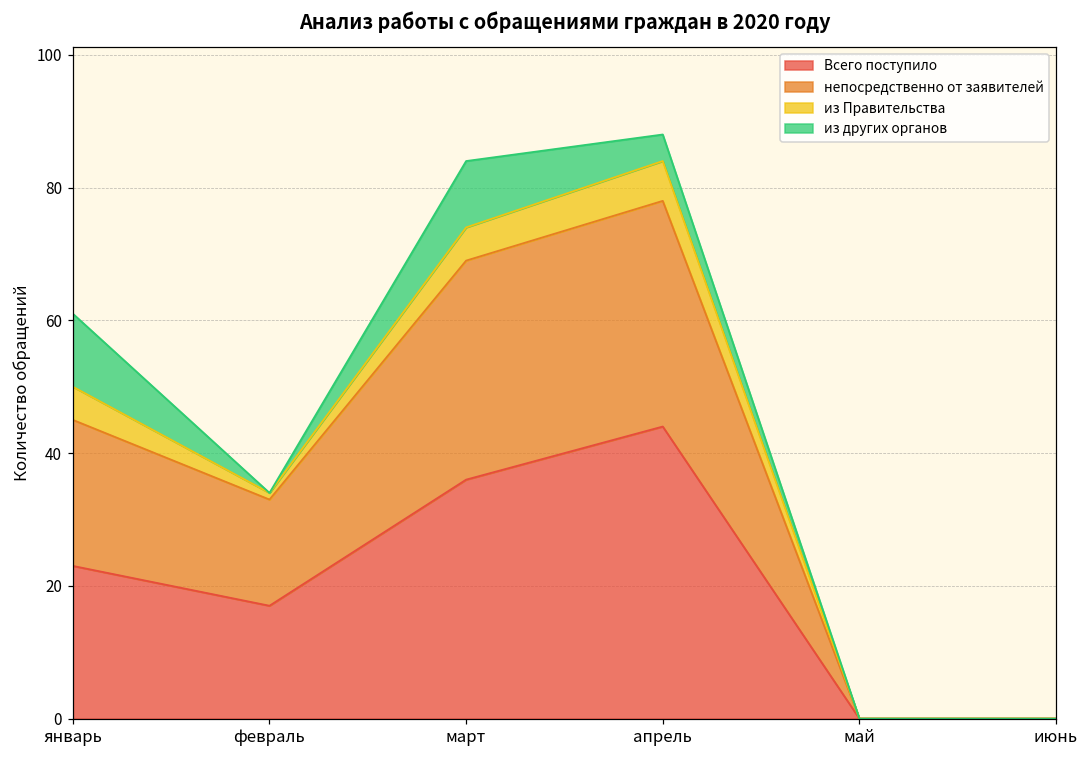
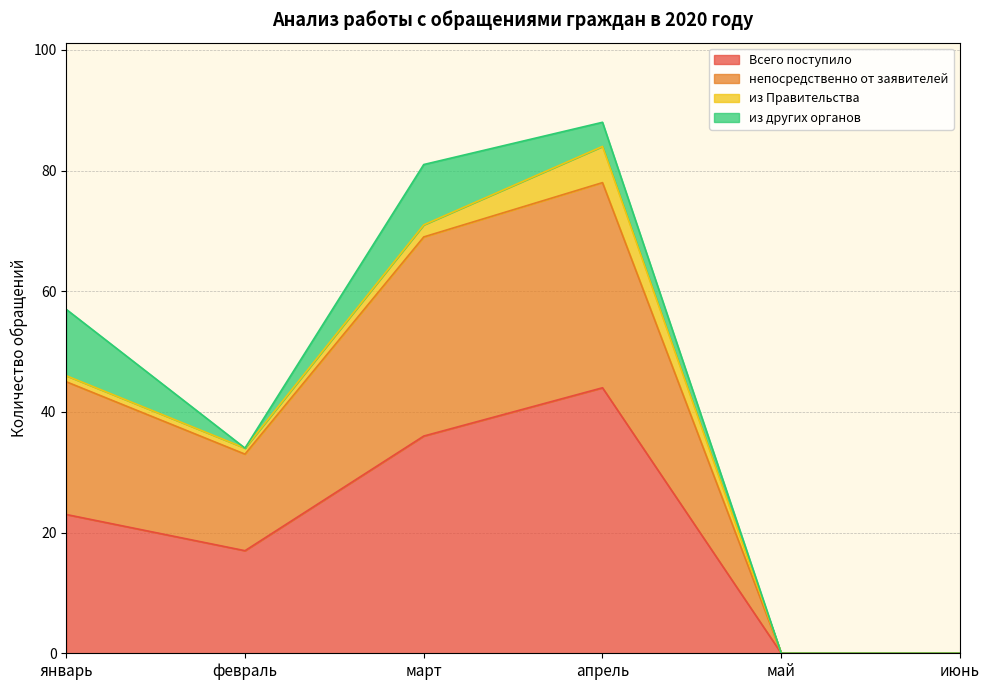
из Правительства, январь: 5 -> 1
из Правительства, март: 5 -> 2
